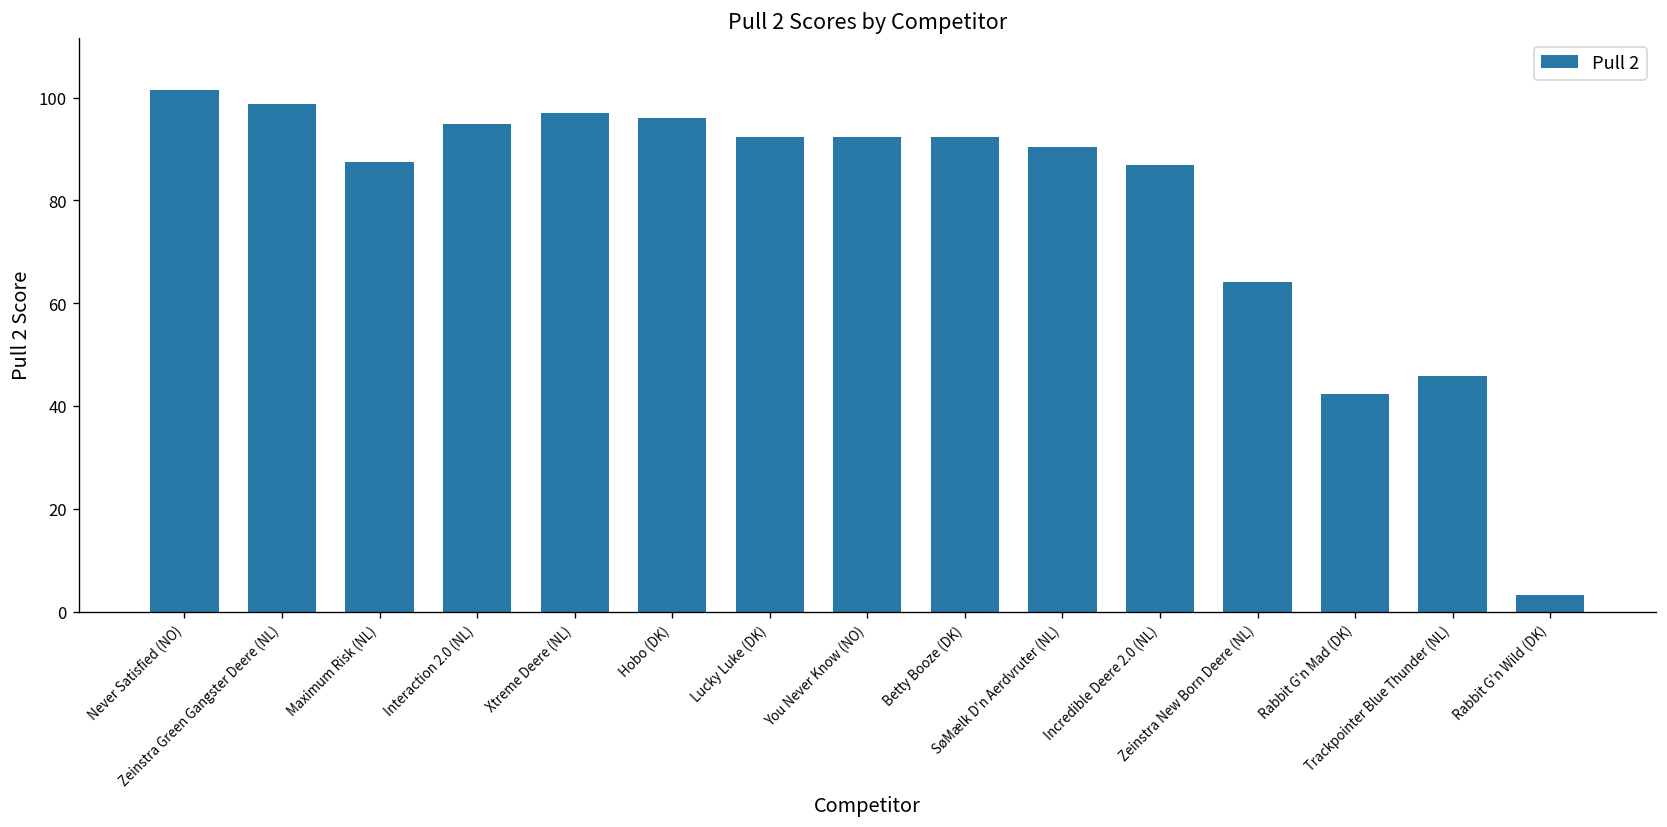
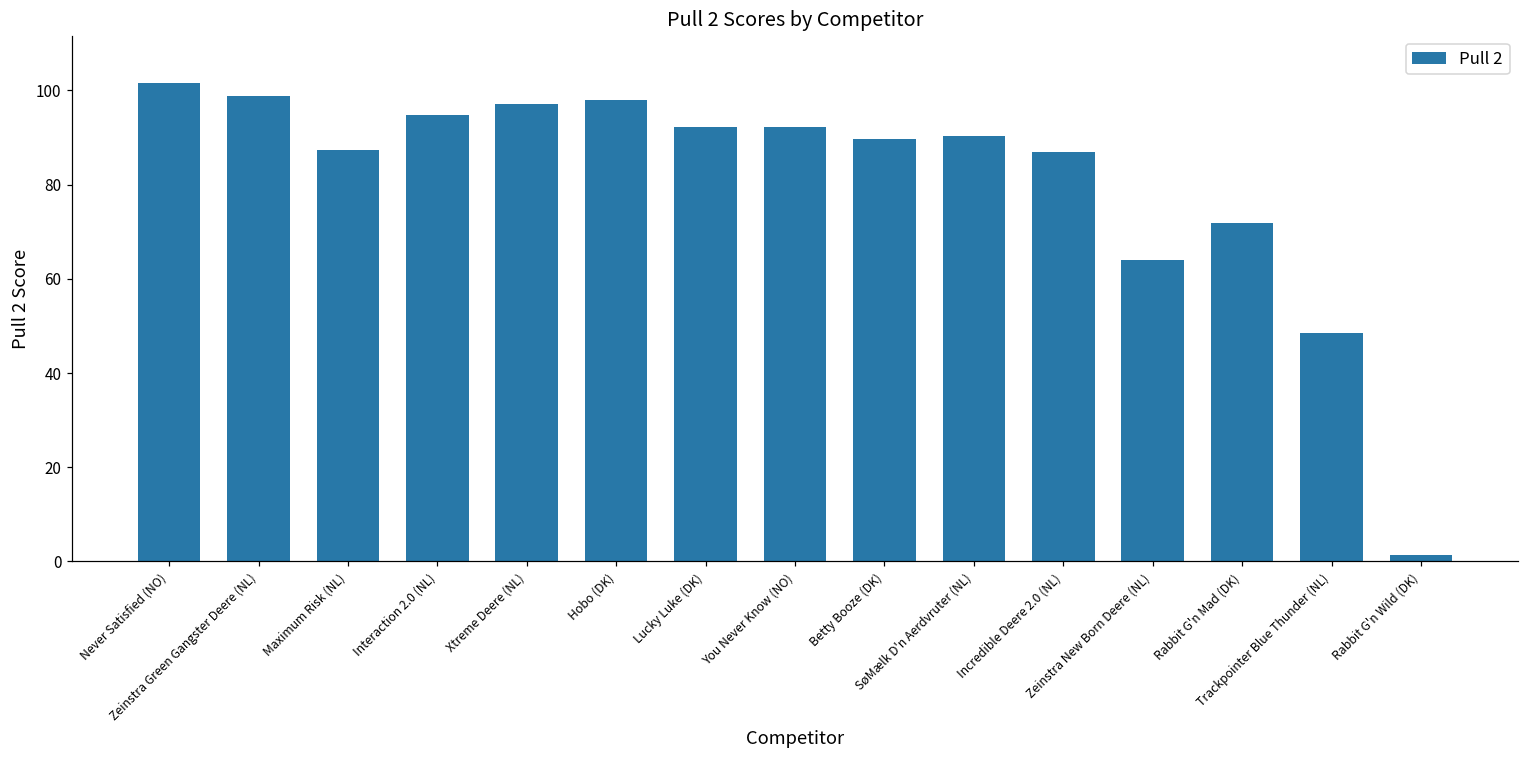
Hobo (DK): 96 -> 98
Betty Booze (DK): 92 -> 90
Rabbit G'n Mad (DK): 42 -> 72
Trackpointer Blue Thunder (NL): 46 -> 49
Rabbit G'n Wild (DK): 3 -> 1
